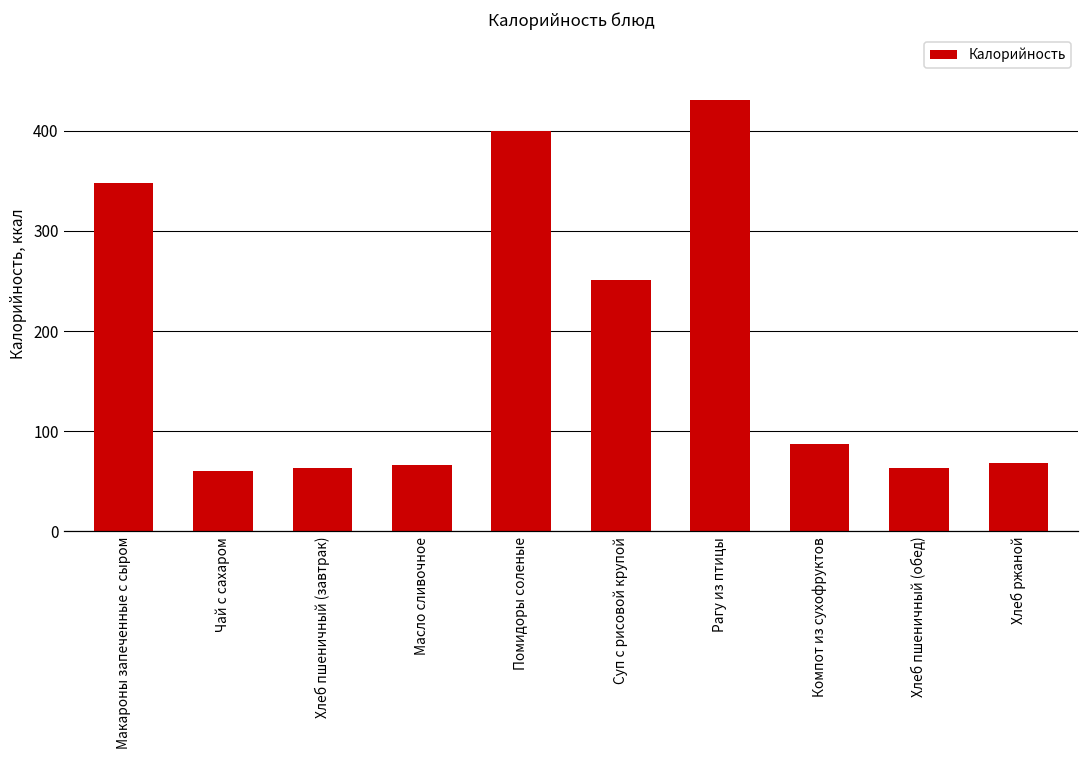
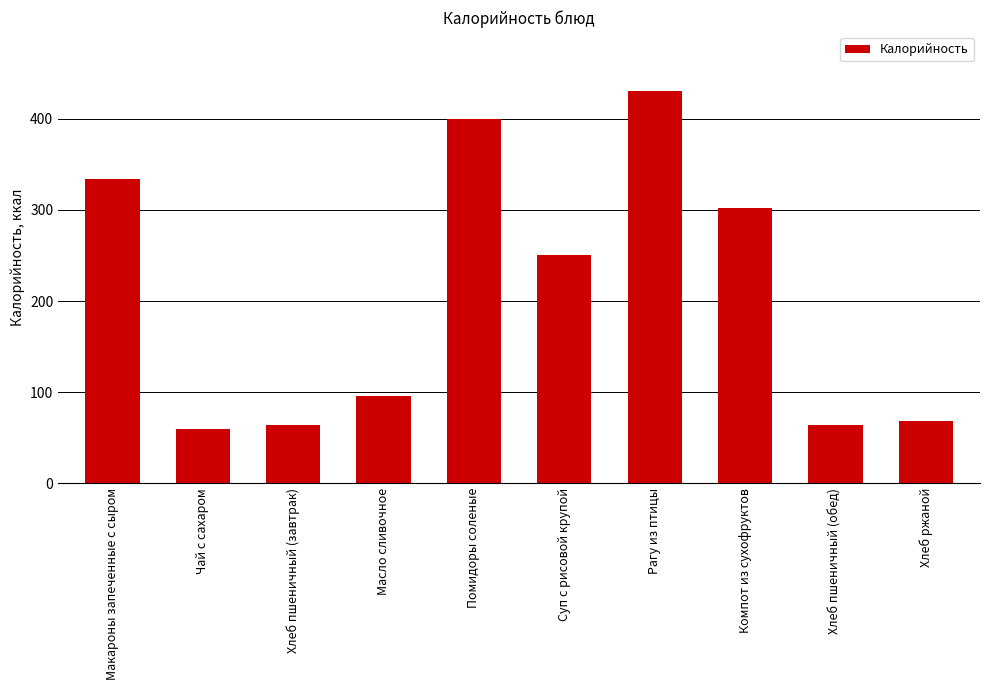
Макароны запеченные с сыром: 350 -> 330
Масло сливочное: 70 -> 100
Компот из сухофруктов: 90 -> 300
